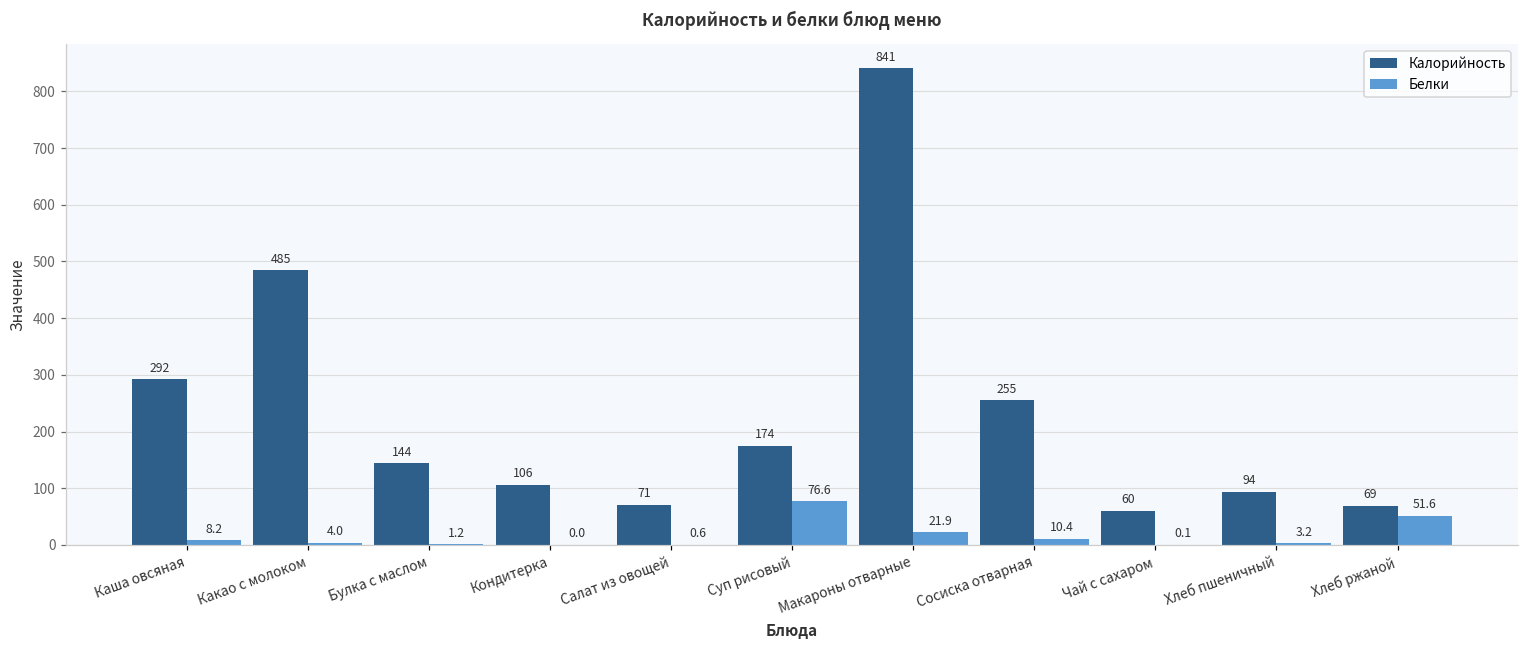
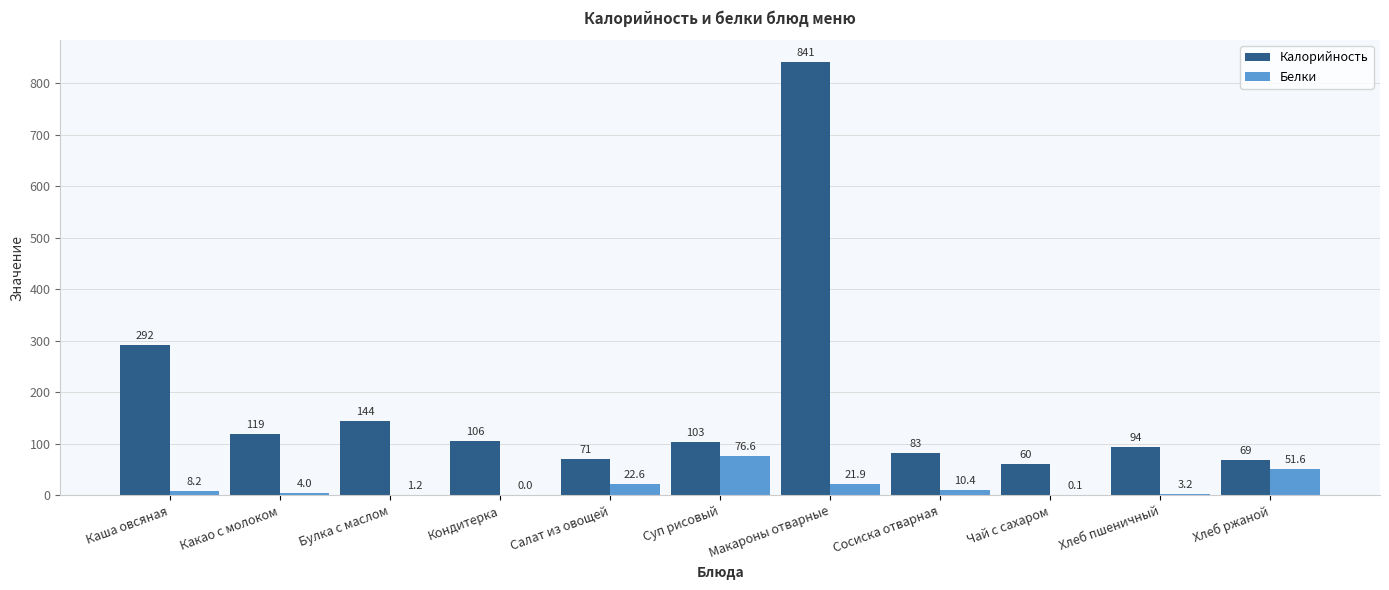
Калорийность, Какао с молоком: 485 -> 119
Белки, Салат из овощей: 0.6 -> 22.6
Калорийность, Суп рисовый: 174 -> 103
Калорийность, Сосиска отварная: 255 -> 83
